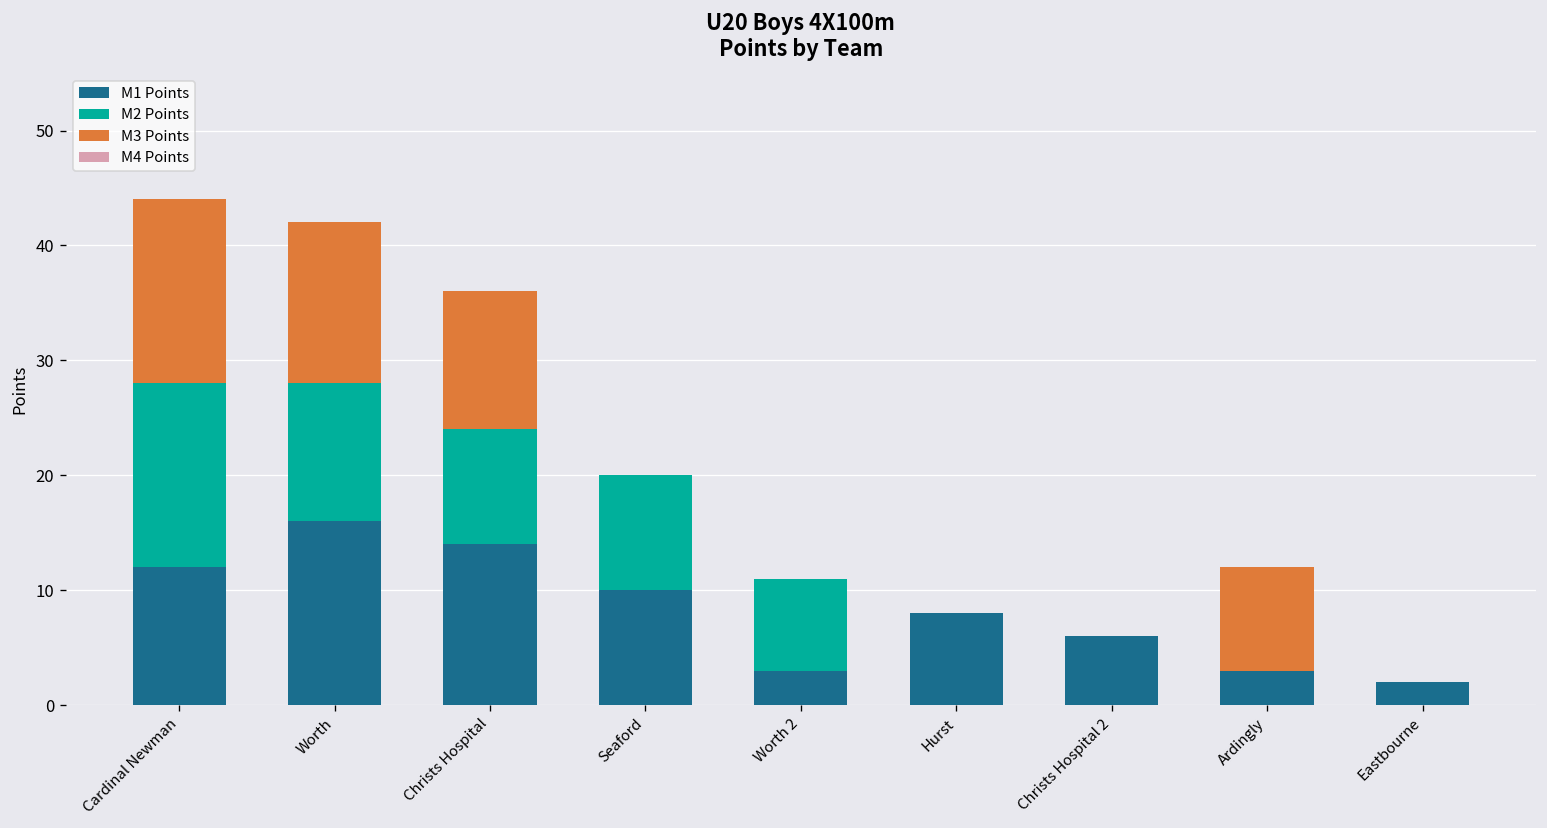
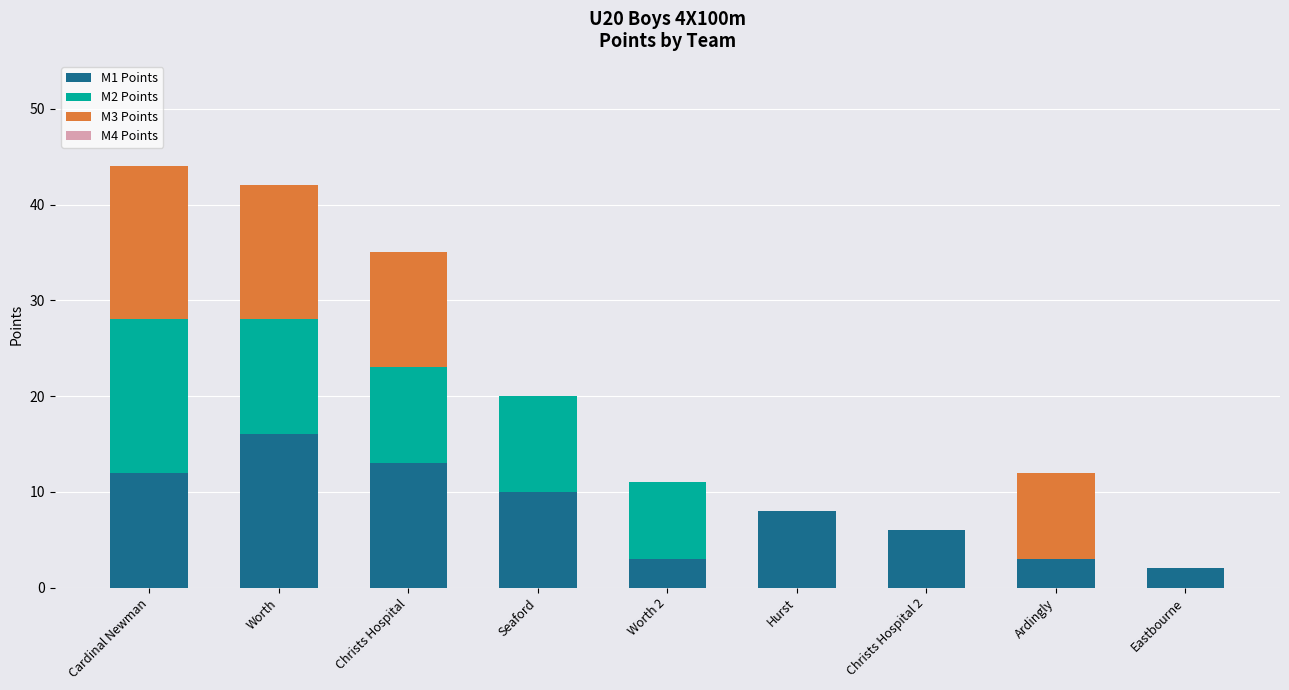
M1 Points, Christs Hospital: 14 -> 13
